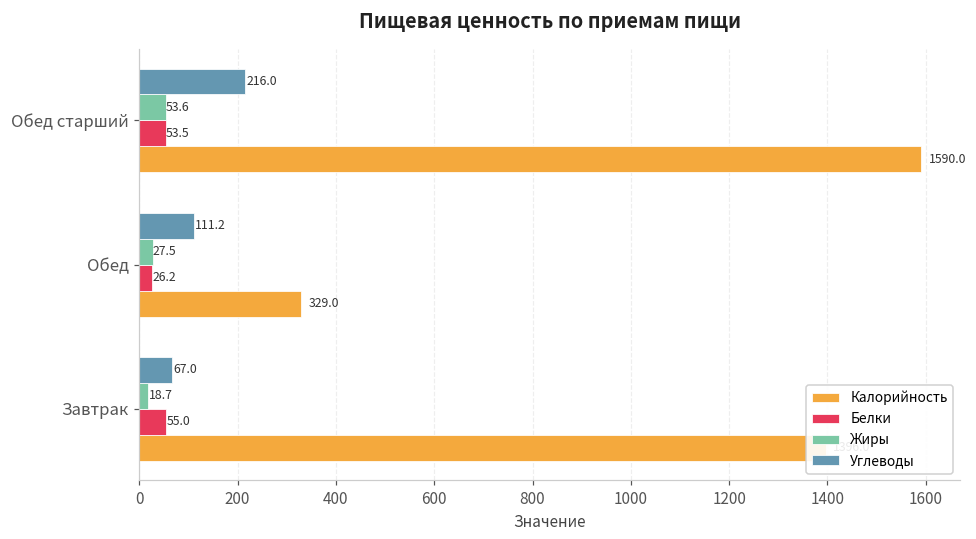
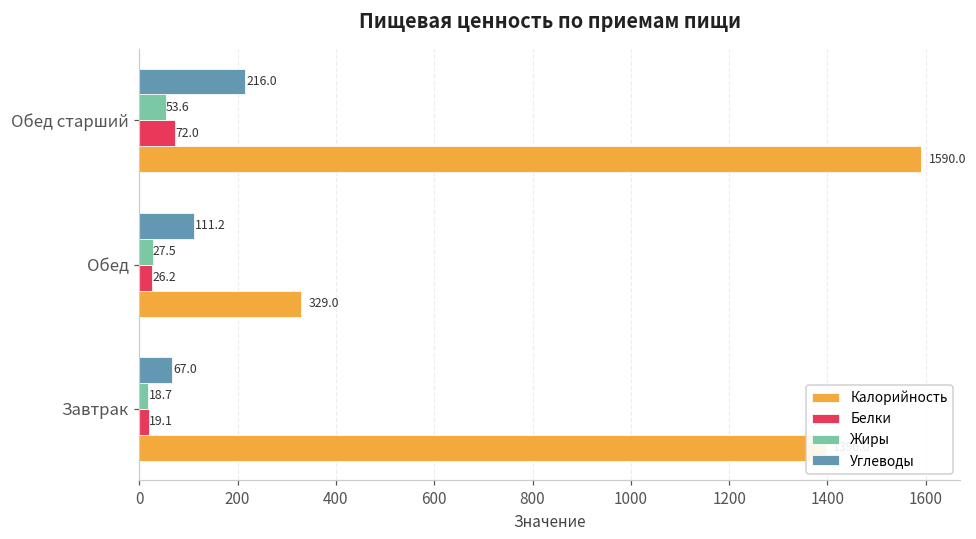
Белки, Обед старший: 53.5 -> 72.0
Белки, Завтрак: 55.0 -> 19.1
